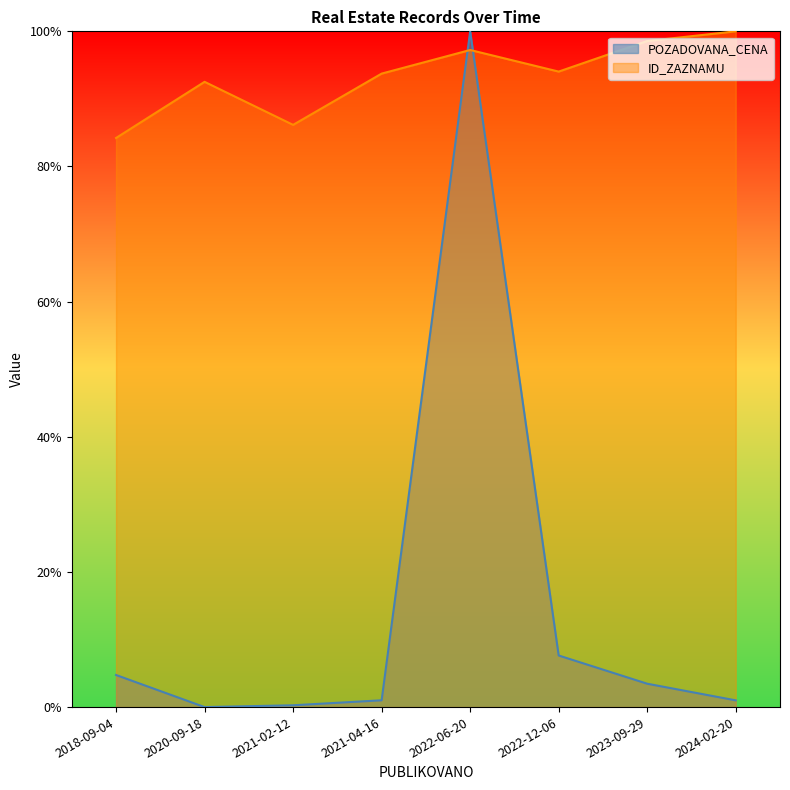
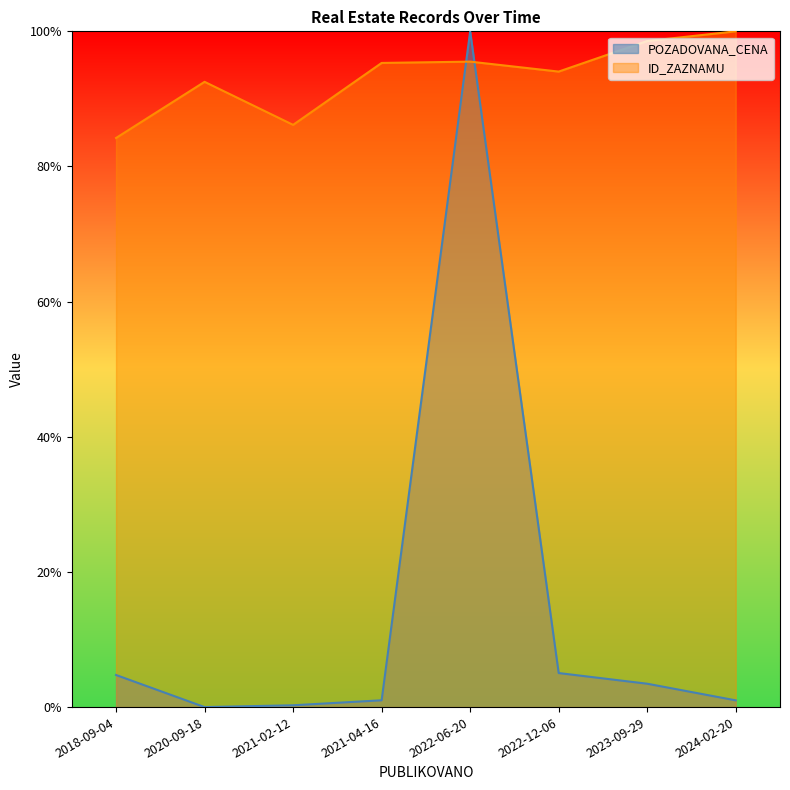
ID_ZAZNAMU, 2021-04-16: 94% -> 95%
ID_ZAZNAMU, 2022-06-20: 97% -> 96%
POZADOVANA_CENA, 2022-12-06: 8% -> 5%
